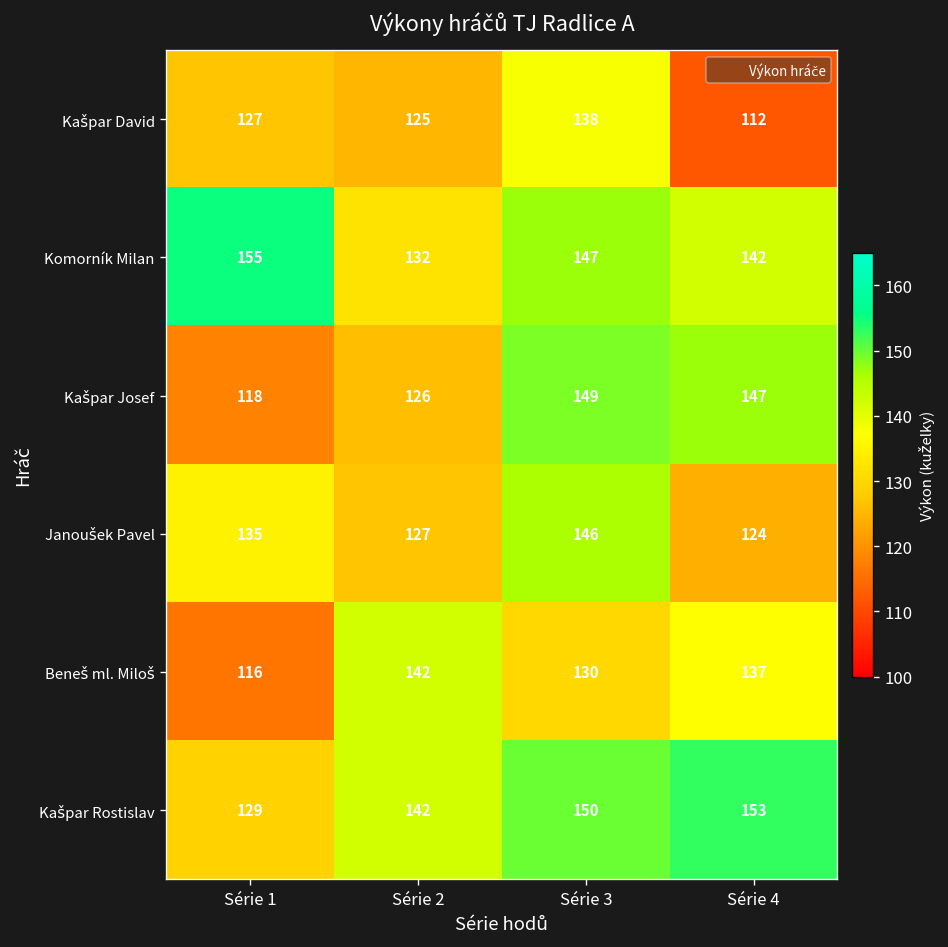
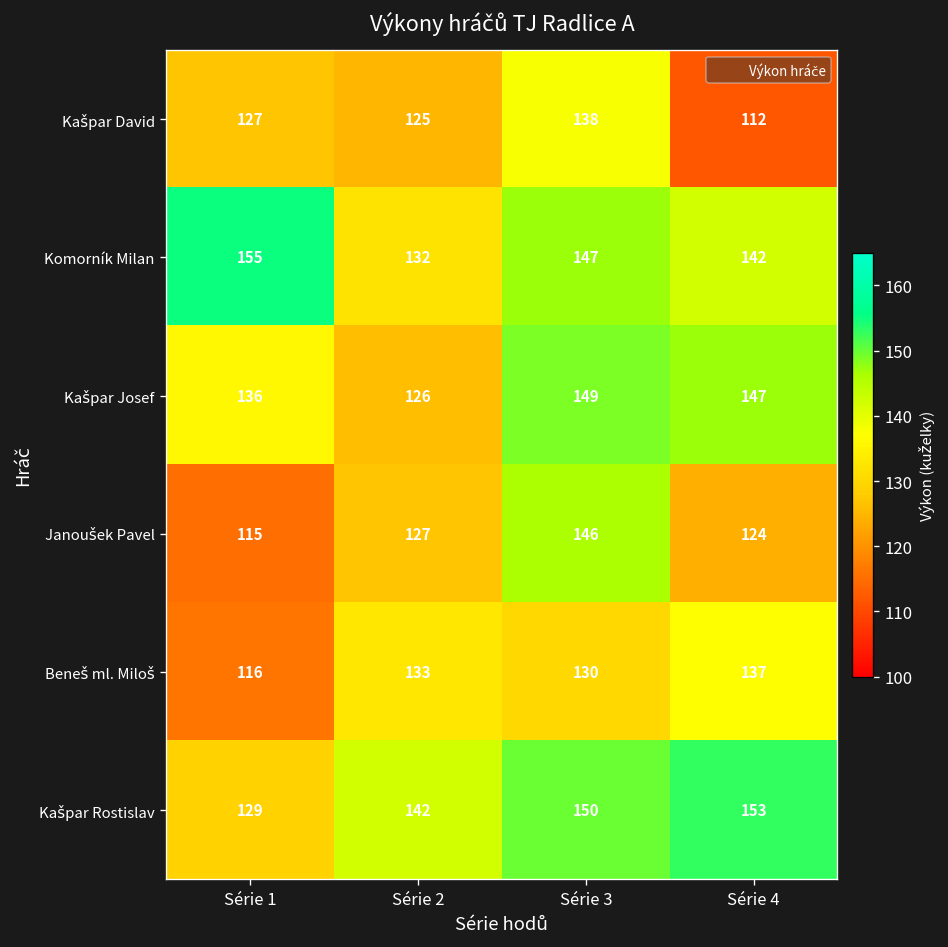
Kašpar Josef, Série 1: 118 -> 136
Janoušek Pavel, Série 1: 135 -> 115
Beneš ml. Miloš, Série 2: 142 -> 133
